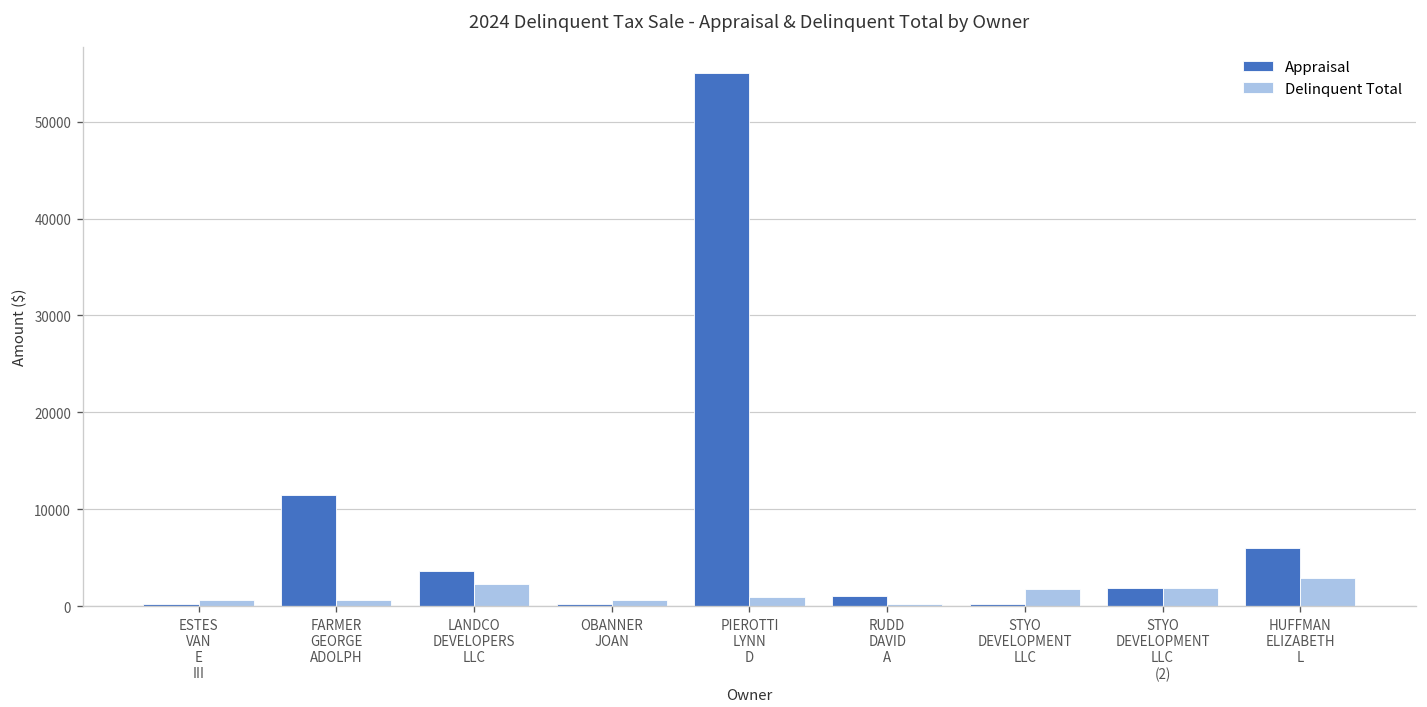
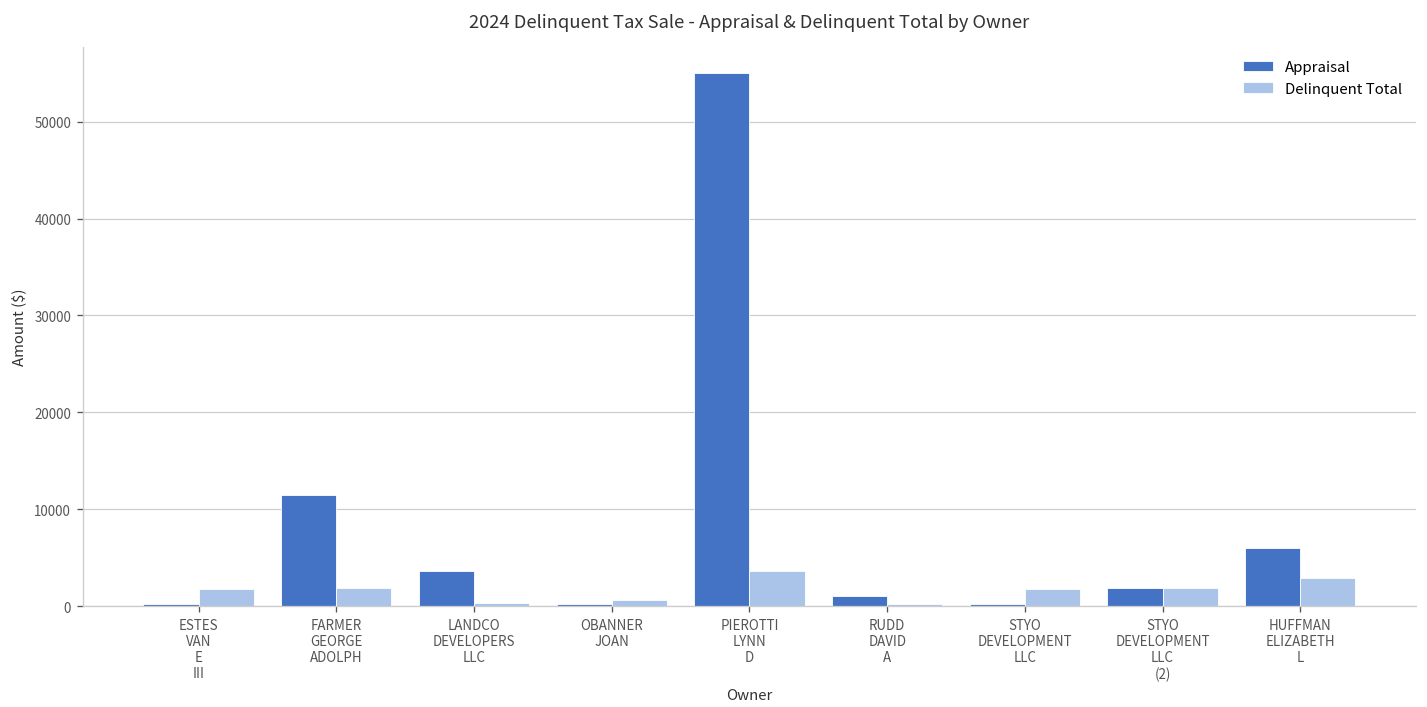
Delinquent Total, ESTES VAN E III: 1000 -> 2000
Delinquent Total, FARMER GEORGE ADOLPH: 1000 -> 2000
Delinquent Total, LANDCO DEVELOPERS LLC: 2000 -> 0
Delinquent Total, PIEROTTI LYNN D: 1000 -> 4000
